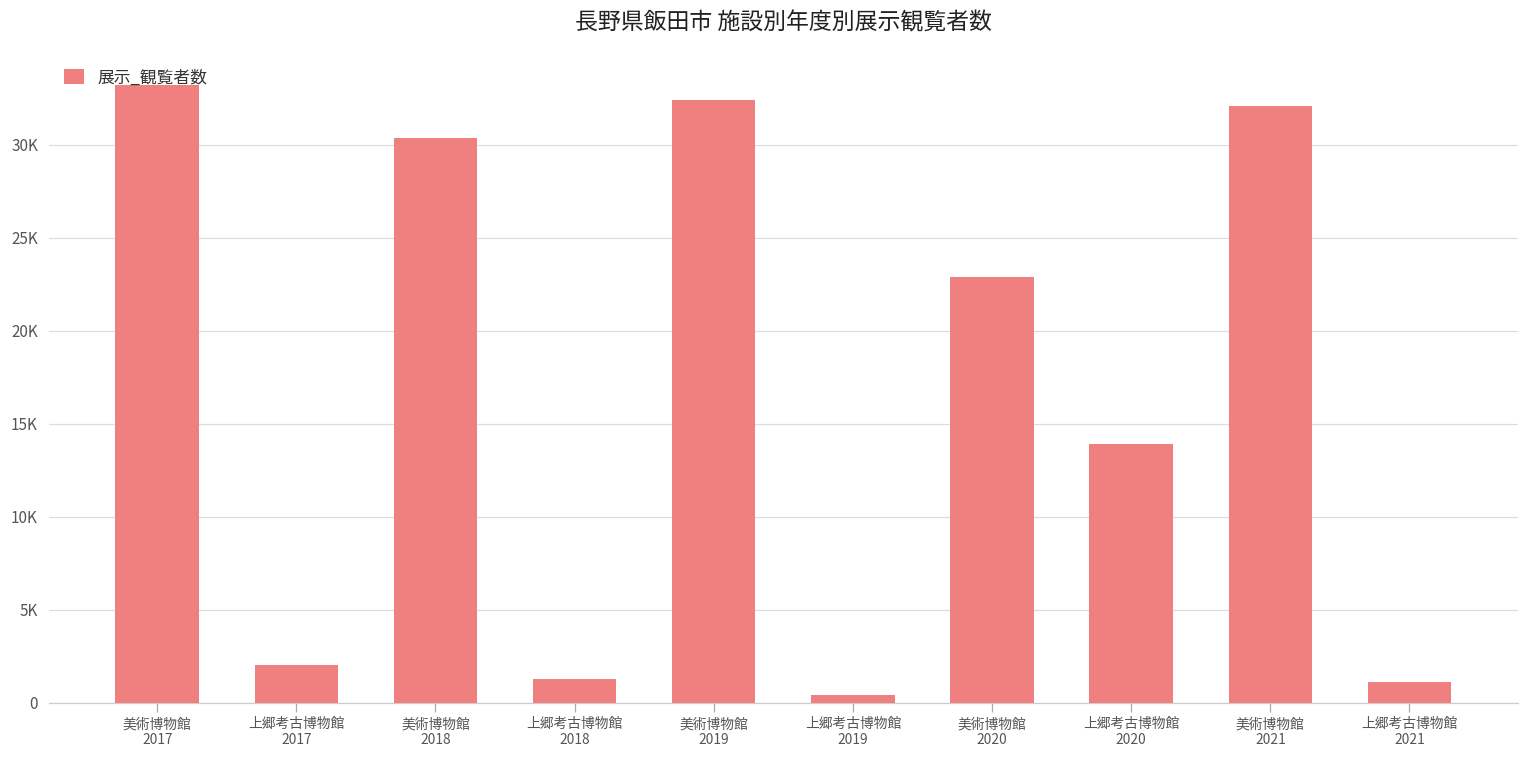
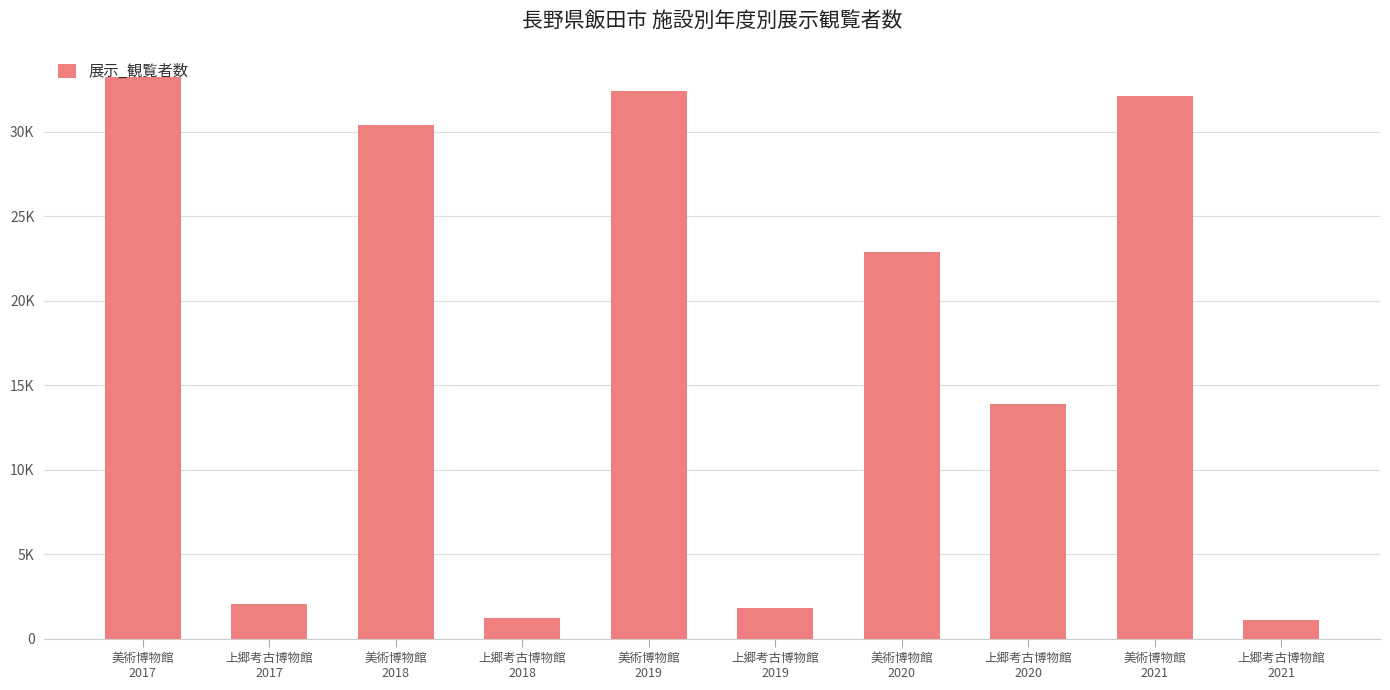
上郷考古博物館 2019: 400 -> 1900
